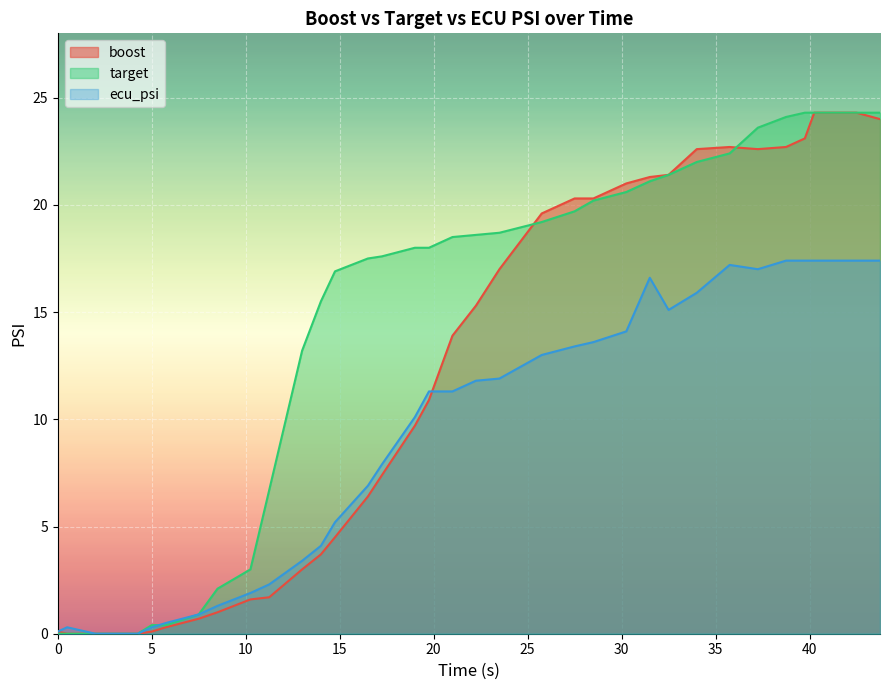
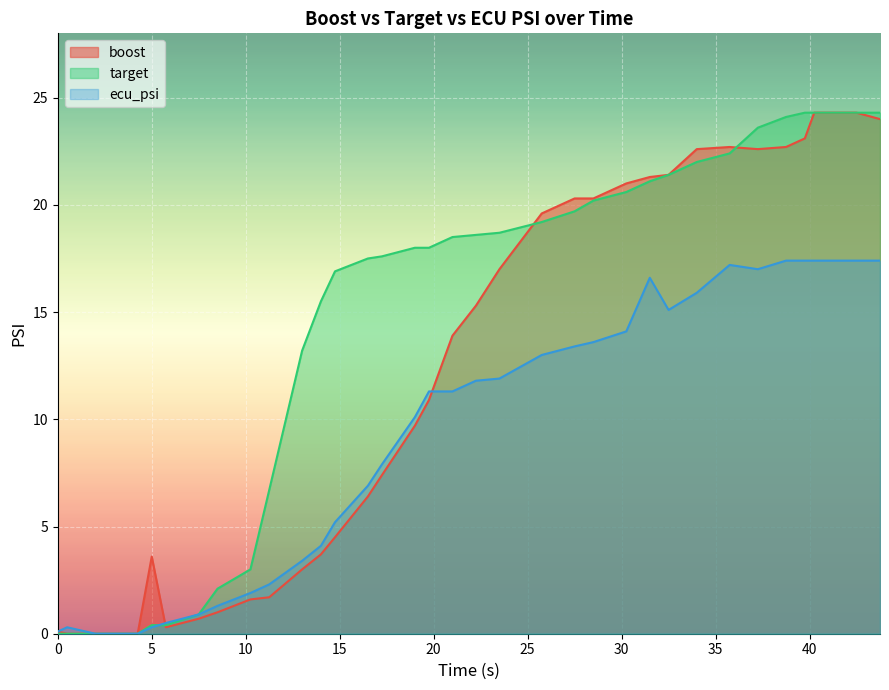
boost, 5: 0.1 -> 3.6
